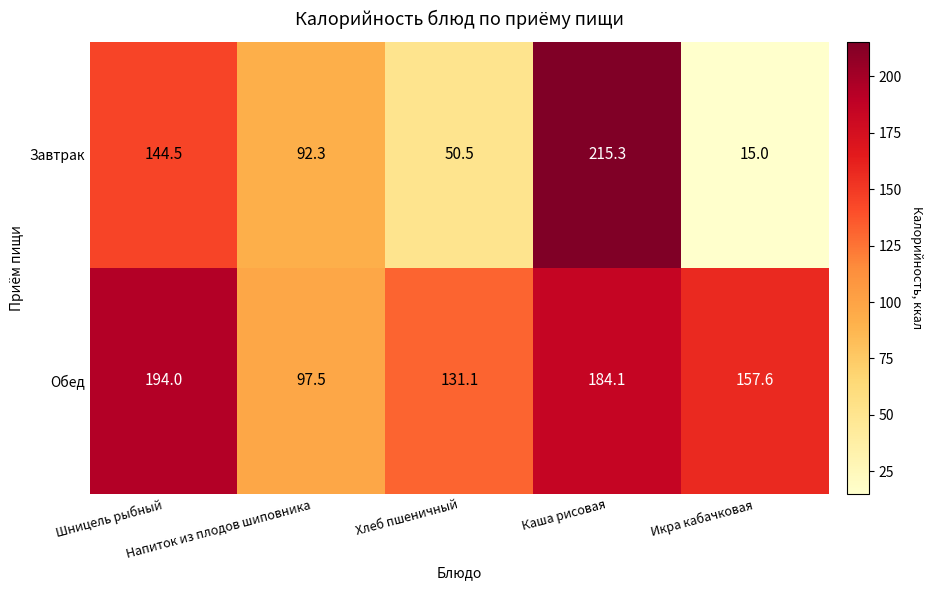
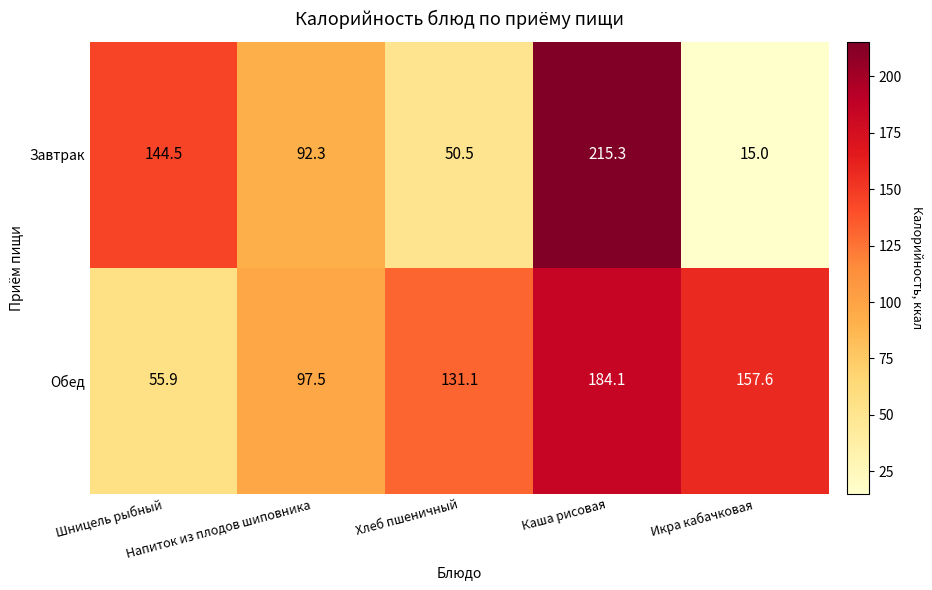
Обед, Шницель рыбный: 194.0 -> 55.9
